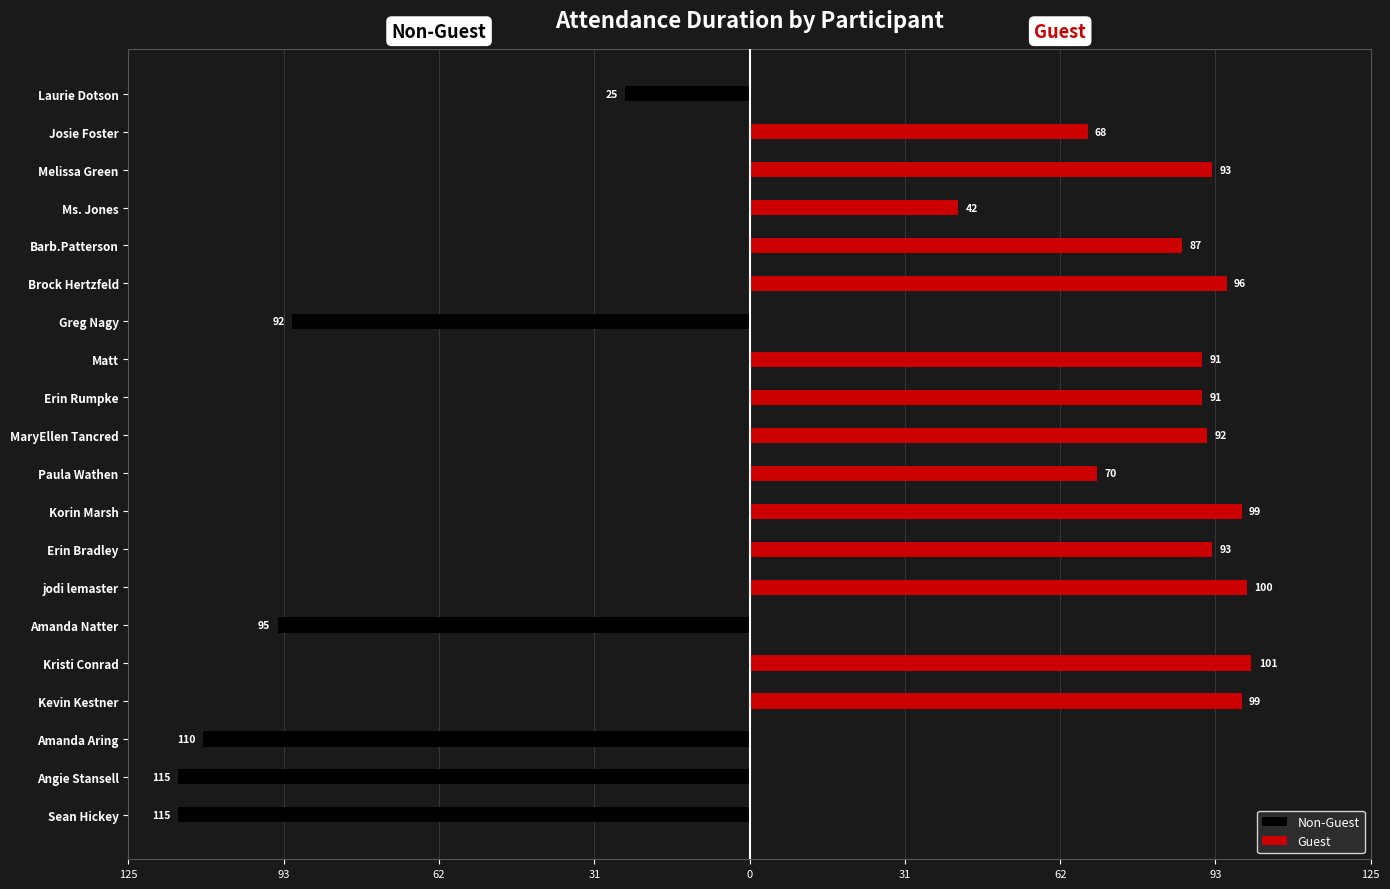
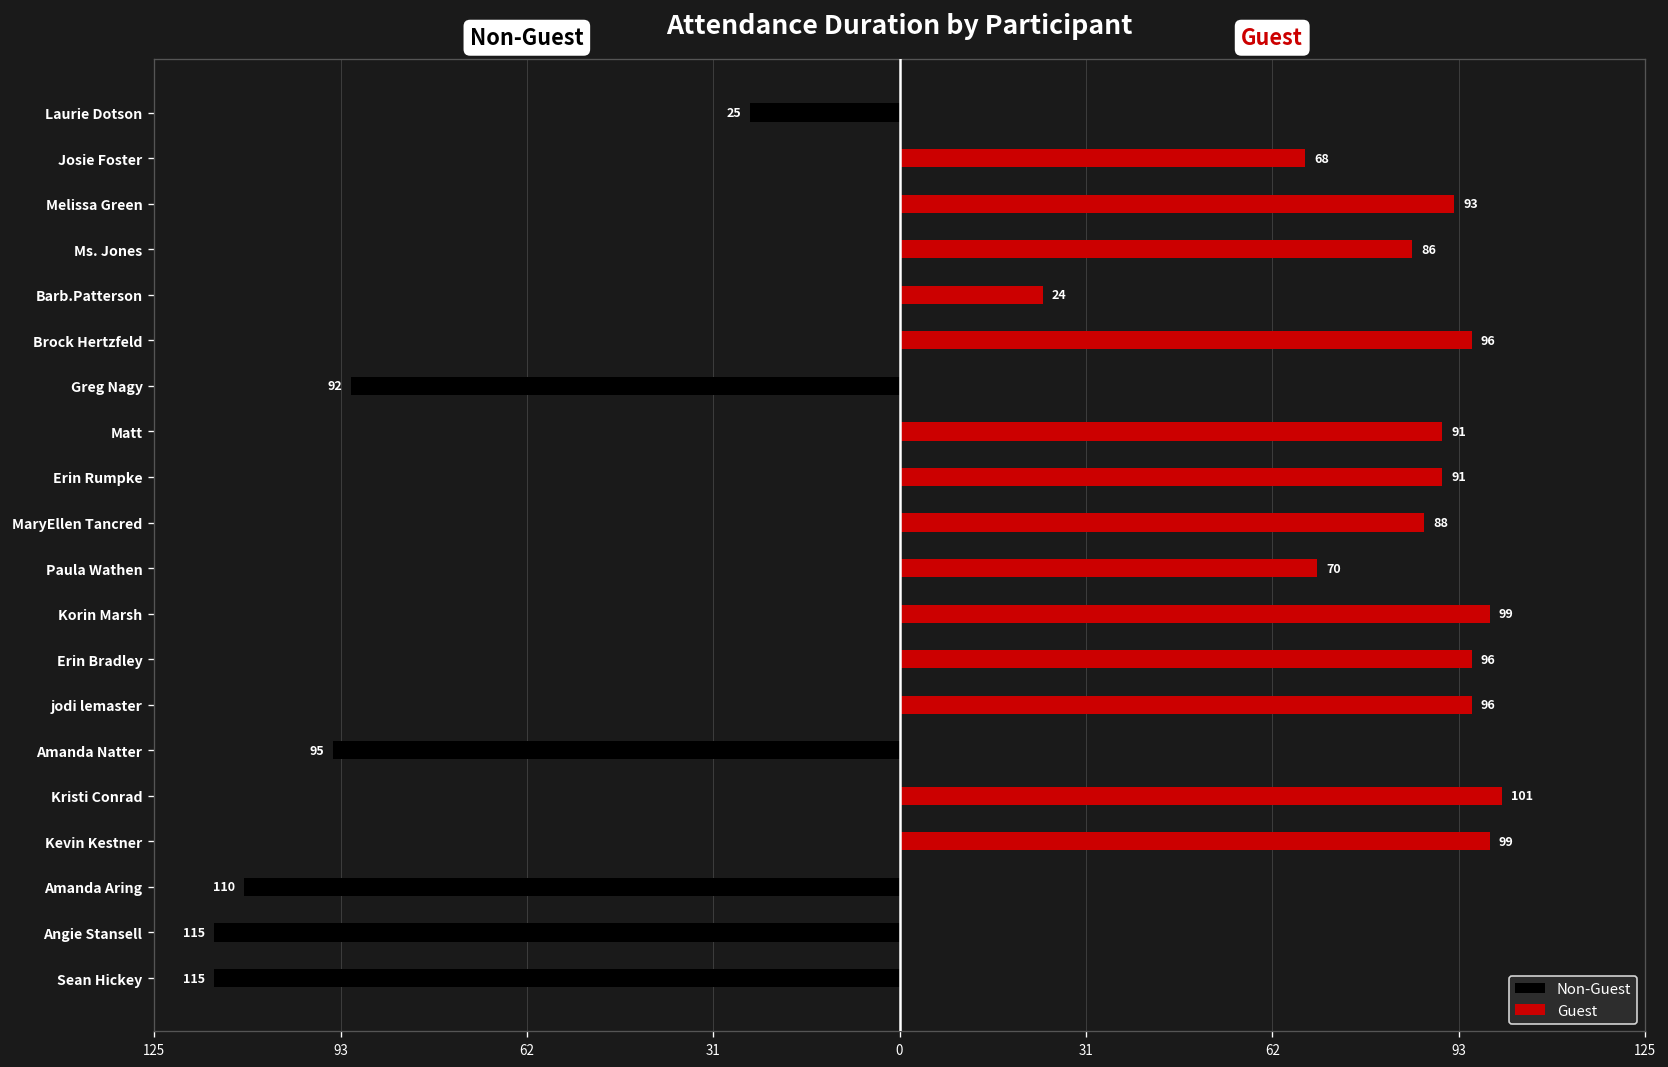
Guest, Ms. Jones: 42 -> 86
Guest, Barb.Patterson: 87 -> 24
Guest, MaryEllen Tancred: 92 -> 88
Guest, Erin Bradley: 93 -> 96
Guest, jodi lemaster: 100 -> 96
